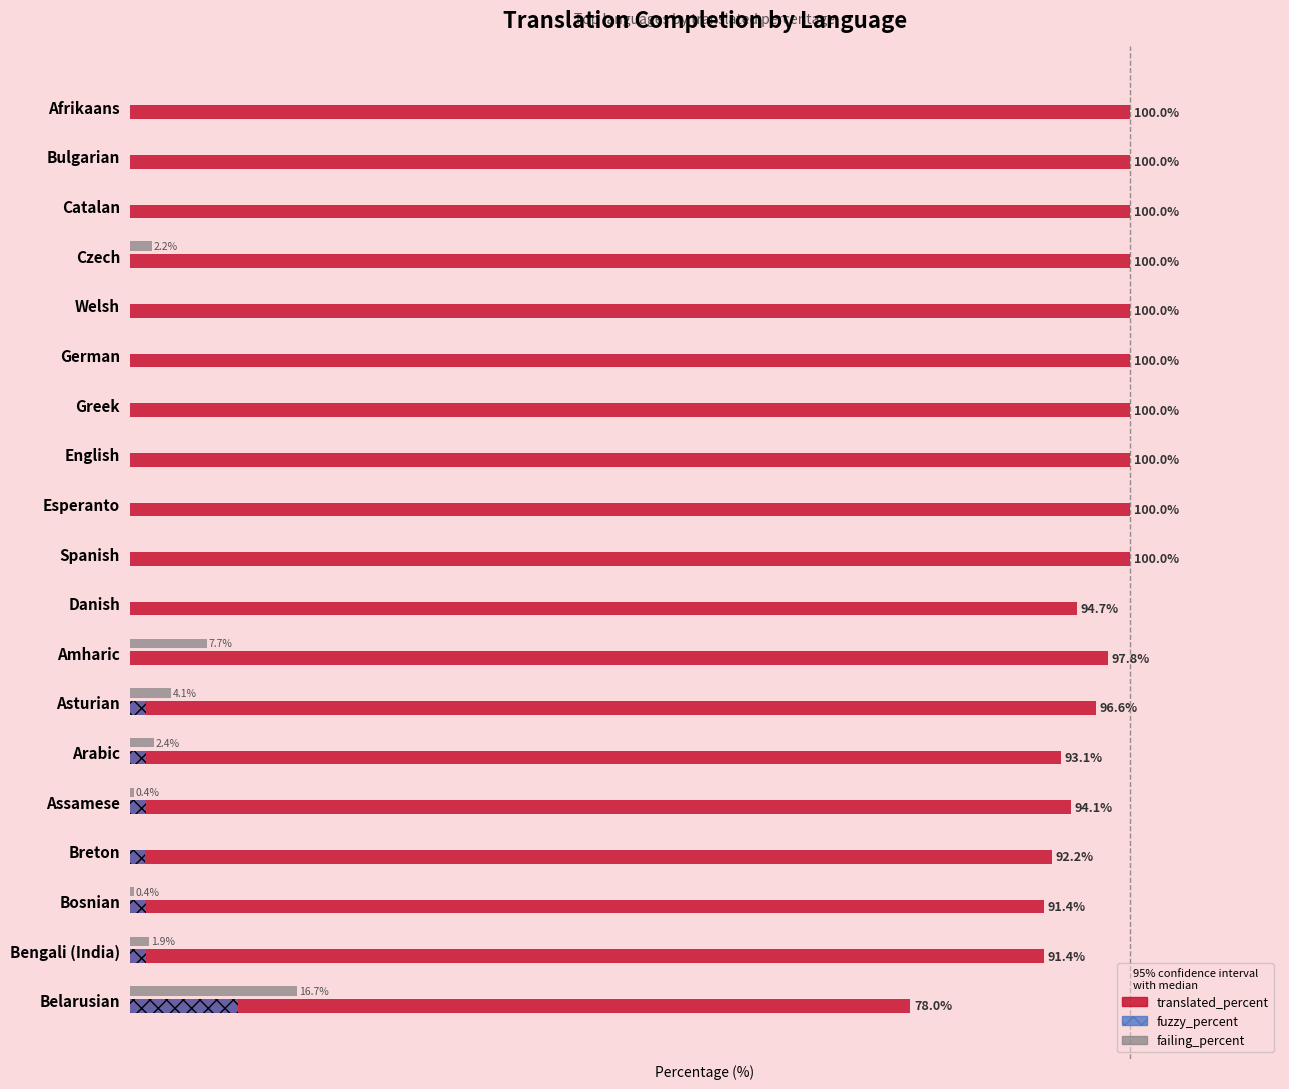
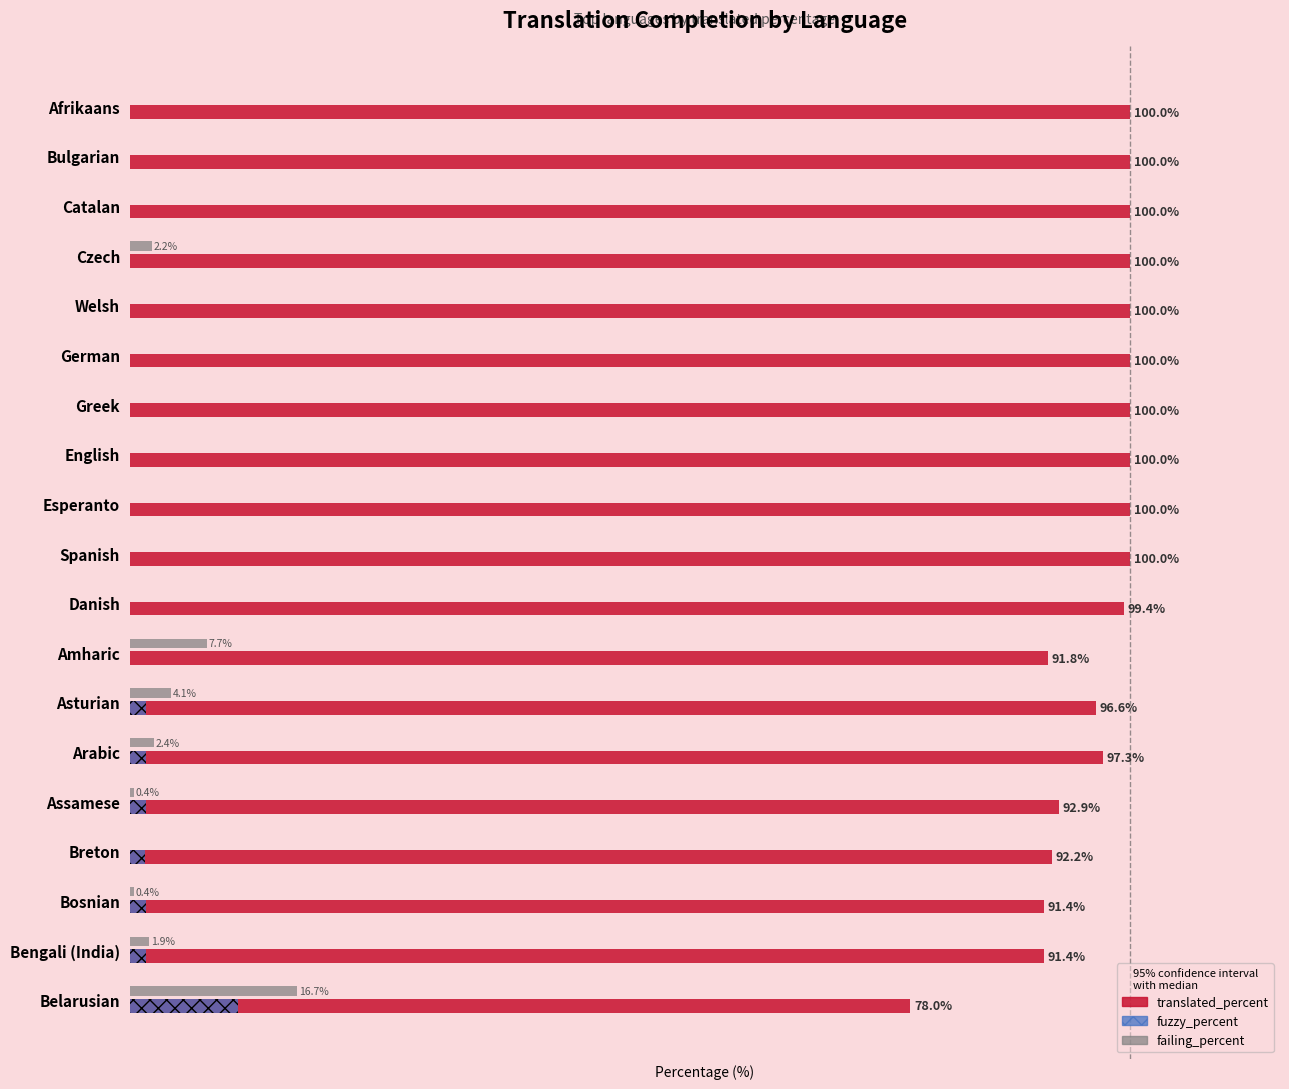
translated_percent, Danish: 94.7% -> 99.4%
translated_percent, Amharic: 97.8% -> 91.8%
translated_percent, Arabic: 93.1% -> 97.3%
translated_percent, Assamese: 94.1% -> 92.9%
